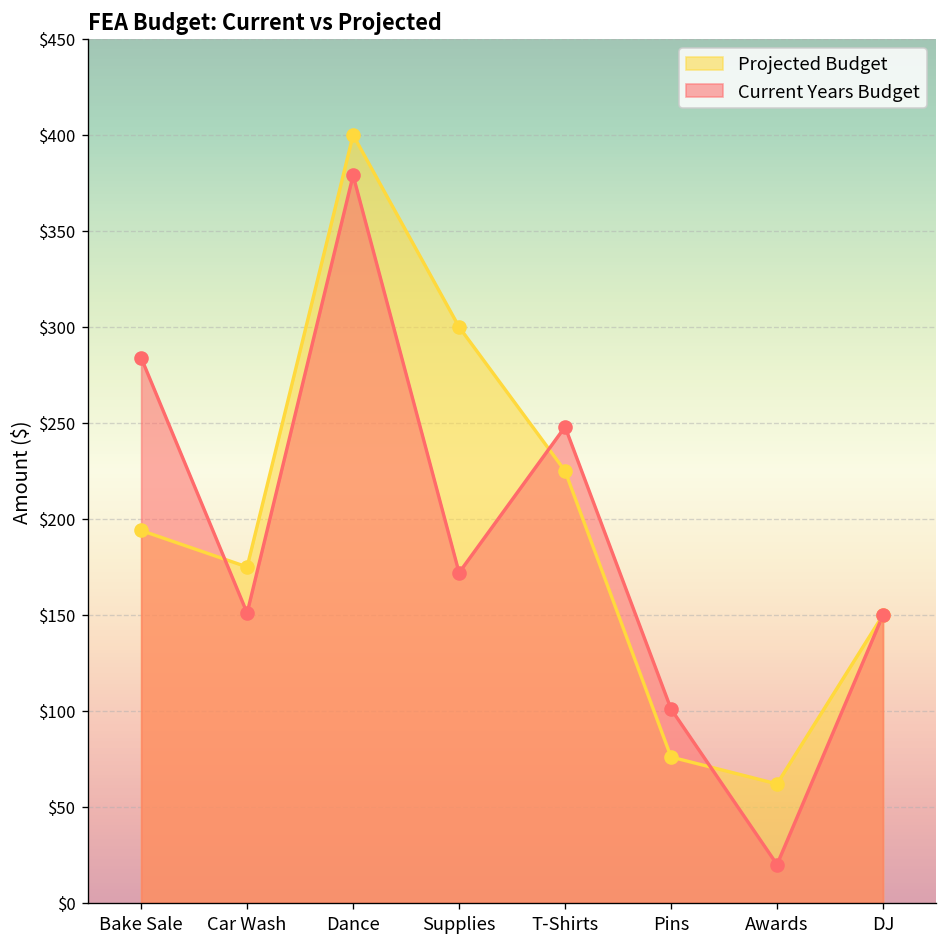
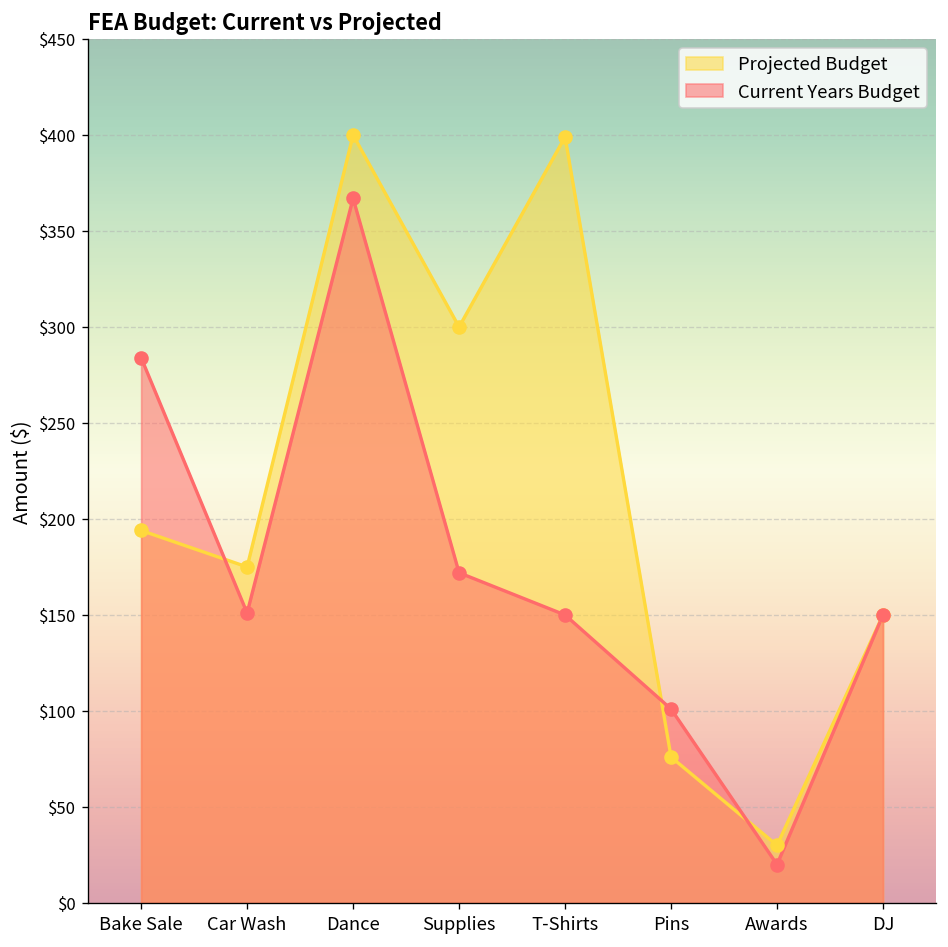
Current Years Budget, Dance: $379 -> $367
Projected Budget, T-Shirts: $225 -> $399
Current Years Budget, T-Shirts: $248 -> $150
Projected Budget, Awards: $62 -> $30
